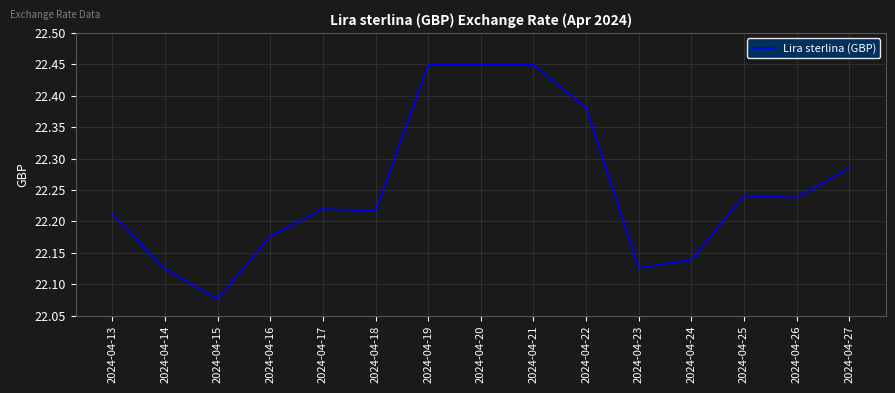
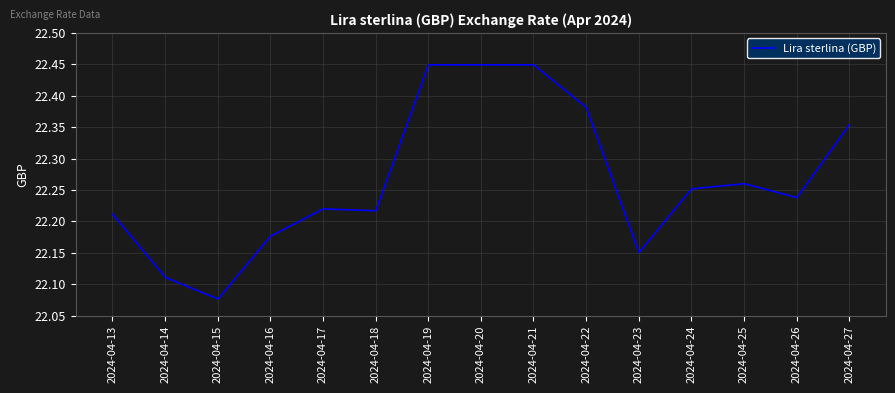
2024-04-14: 22.12 -> 22.11
2024-04-23: 22.13 -> 22.15
2024-04-24: 22.14 -> 22.25
2024-04-25: 22.24 -> 22.26
2024-04-27: 22.29 -> 22.35
